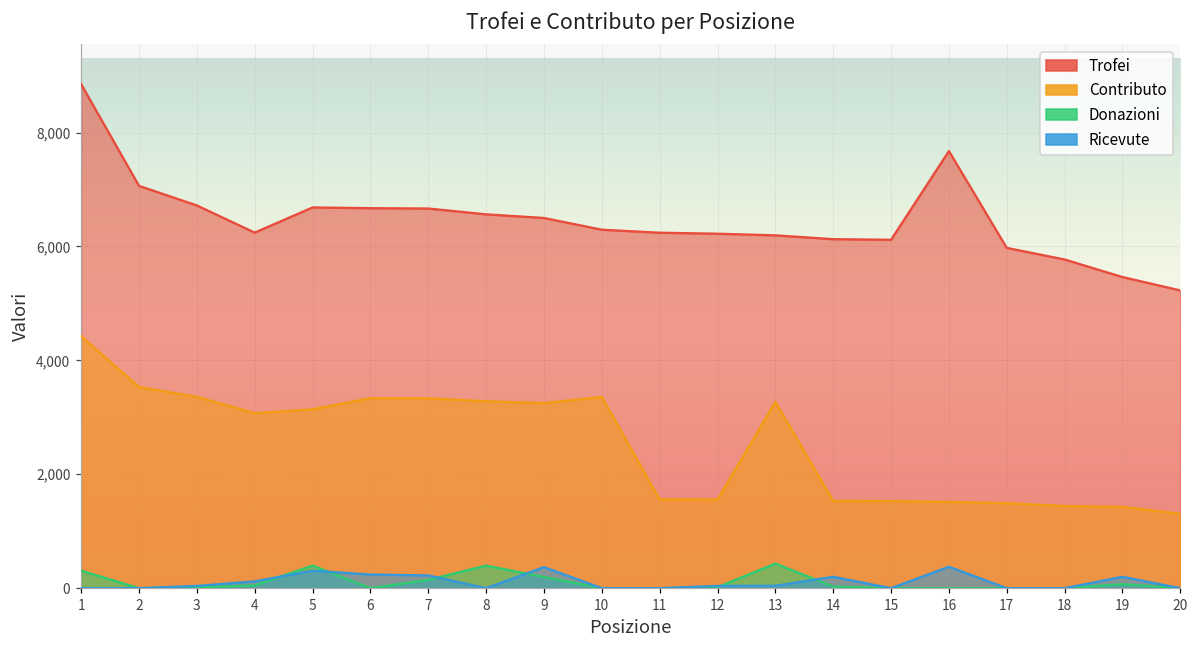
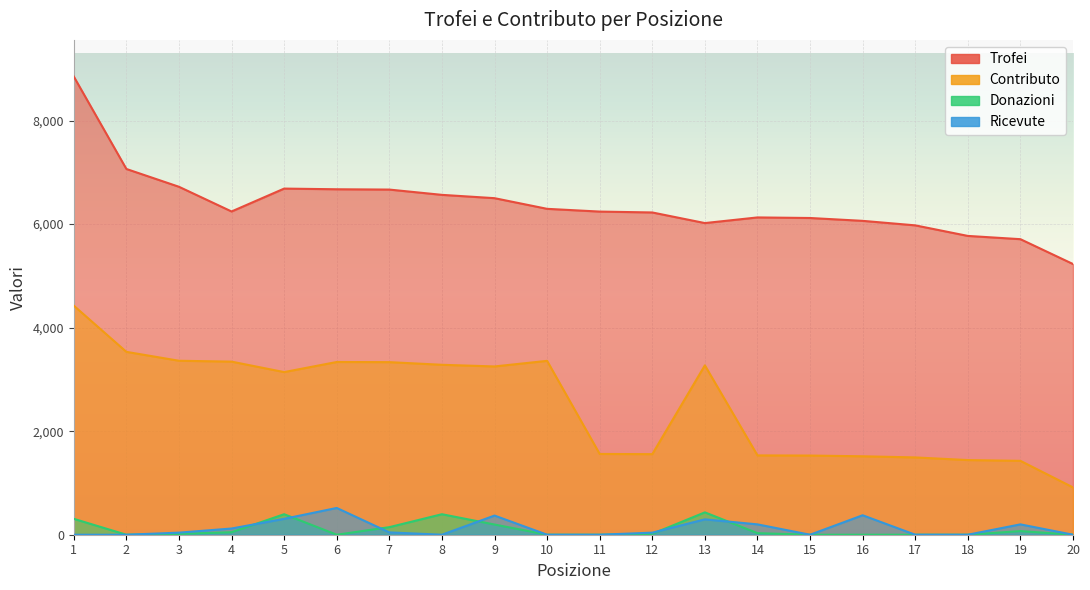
Contributo, 4: 3,100 -> 3,300
Ricevute, 6: 200 -> 500
Ricevute, 7: 200 -> 0
Trofei, 13: 6,200 -> 6,000
Ricevute, 13: 0 -> 300
Trofei, 16: 7,700 -> 6,100
Trofei, 19: 5,500 -> 5,700
Contributo, 20: 1,300 -> 900
